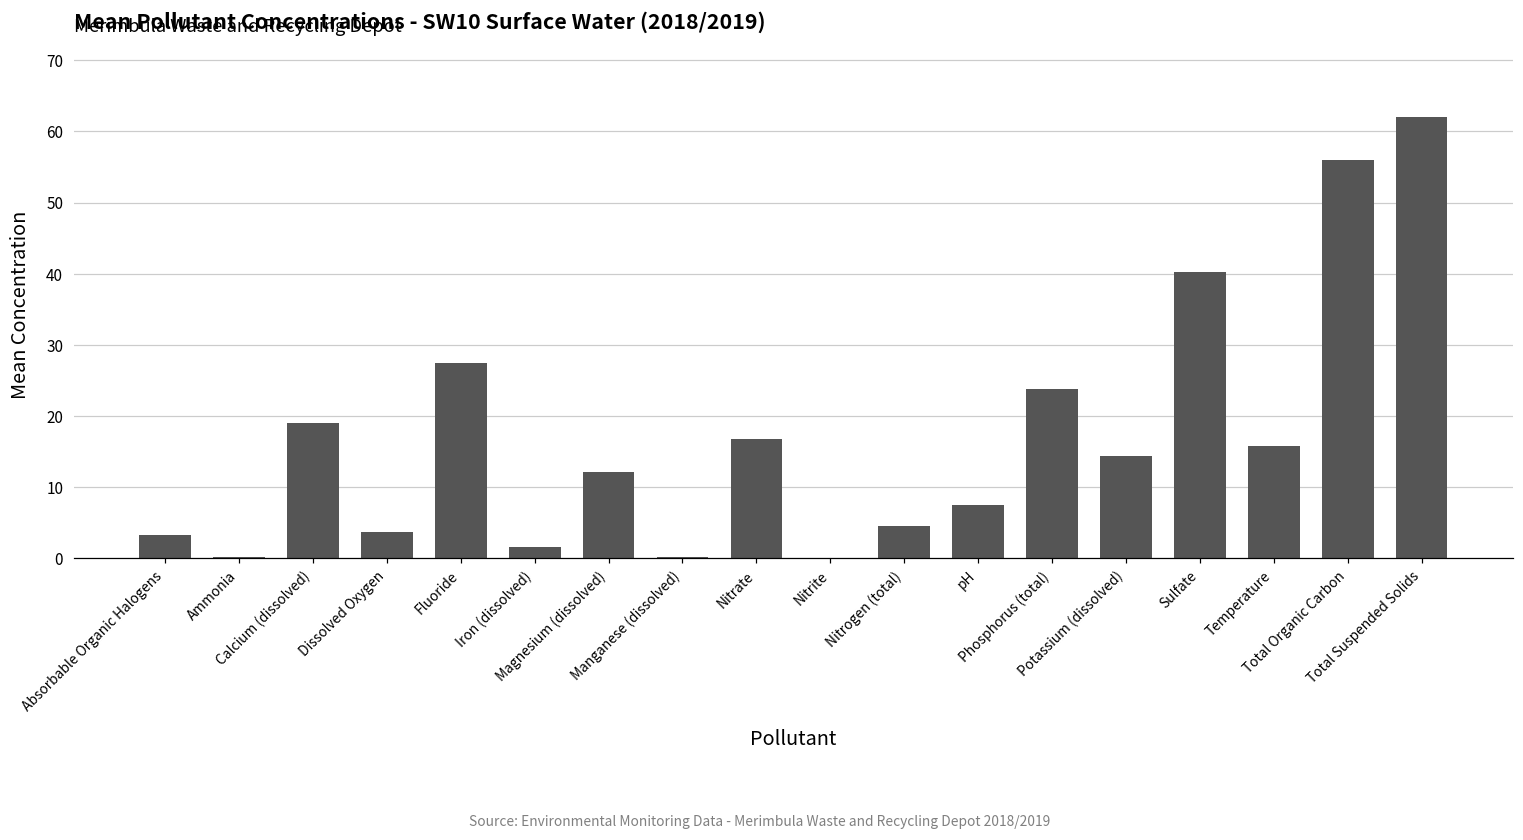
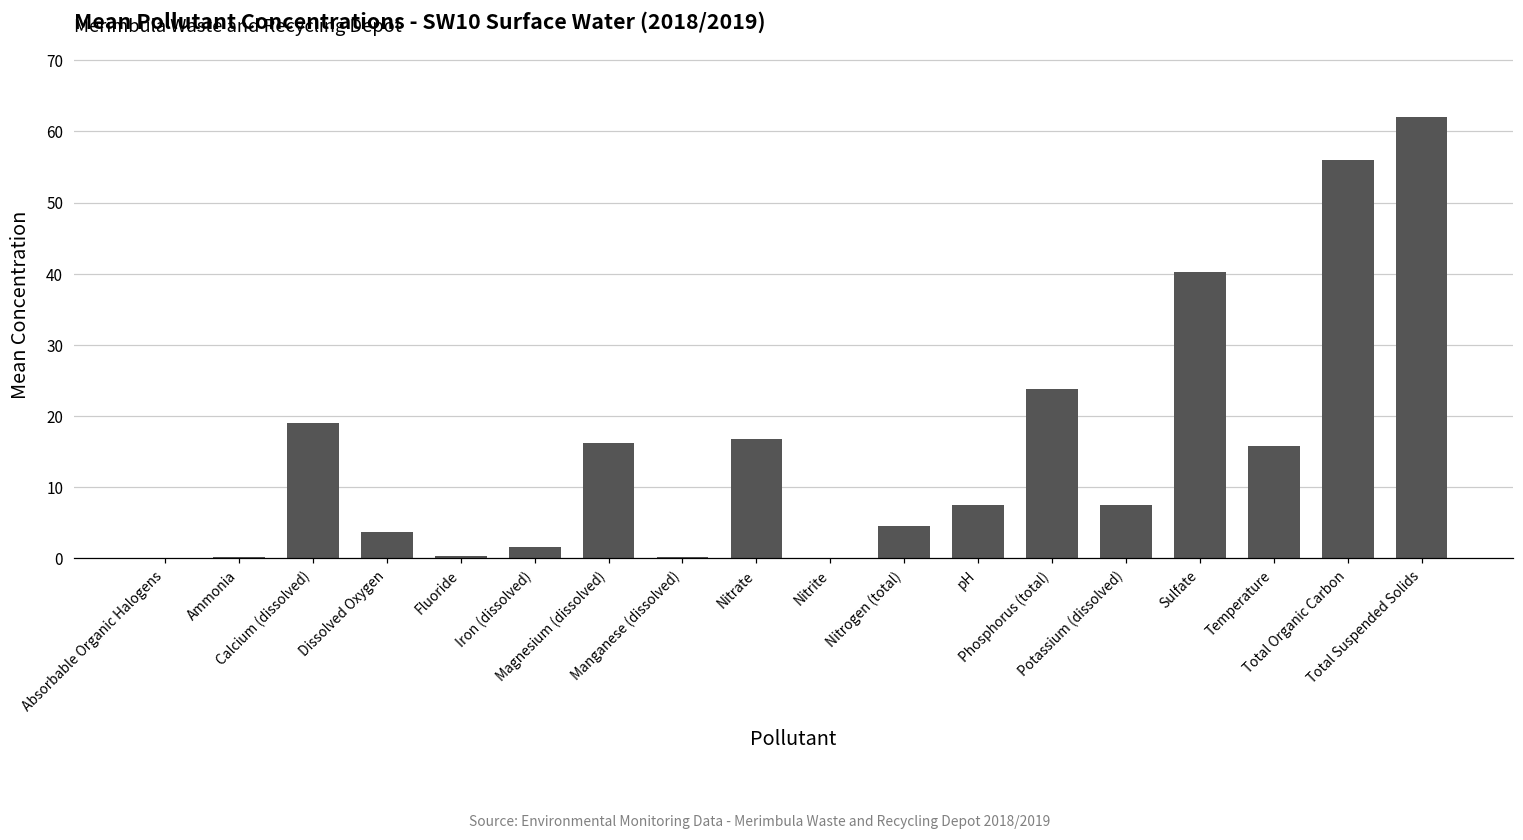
Absorbable Organic Halogens: 3 -> 0
Fluoride: 27 -> 0
Magnesium (dissolved): 12 -> 16
Potassium (dissolved): 14 -> 8
